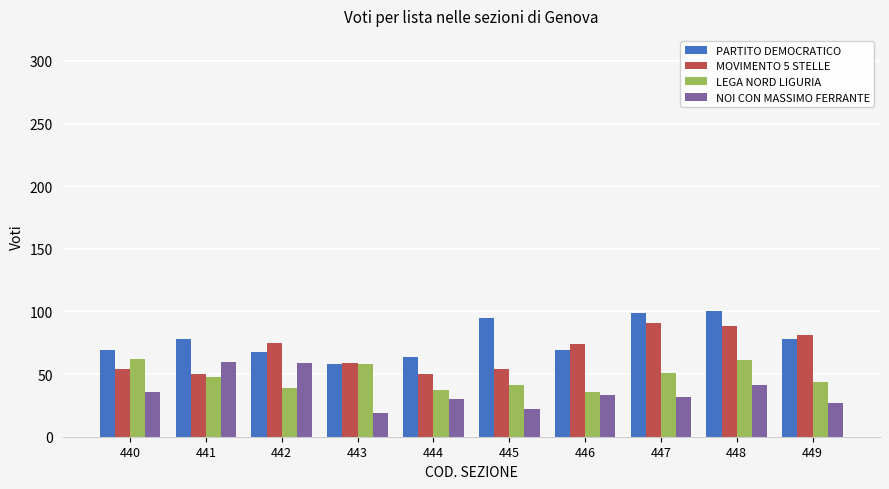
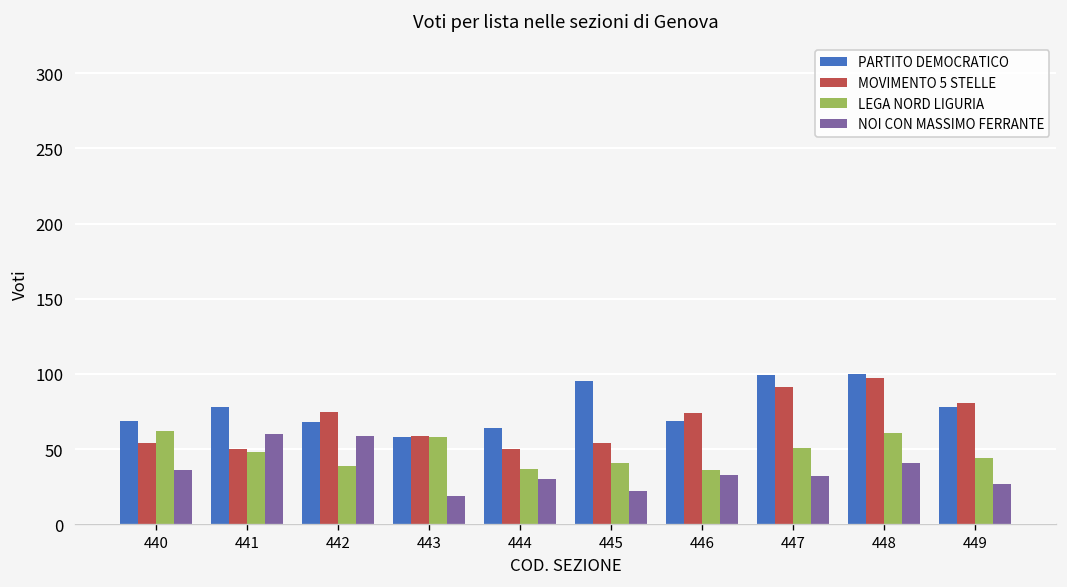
MOVIMENTO 5 STELLE, 448: 88 -> 97
